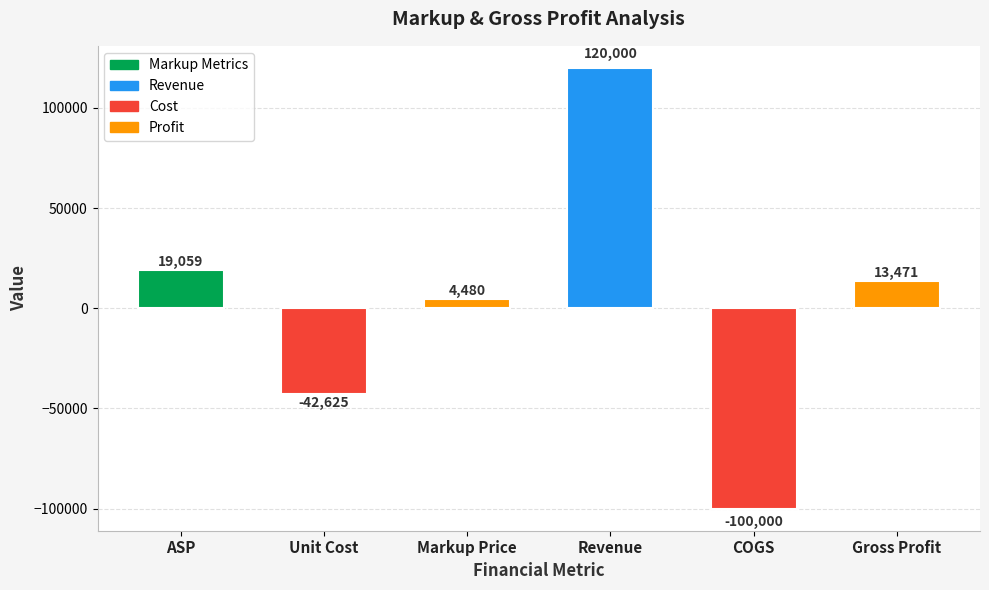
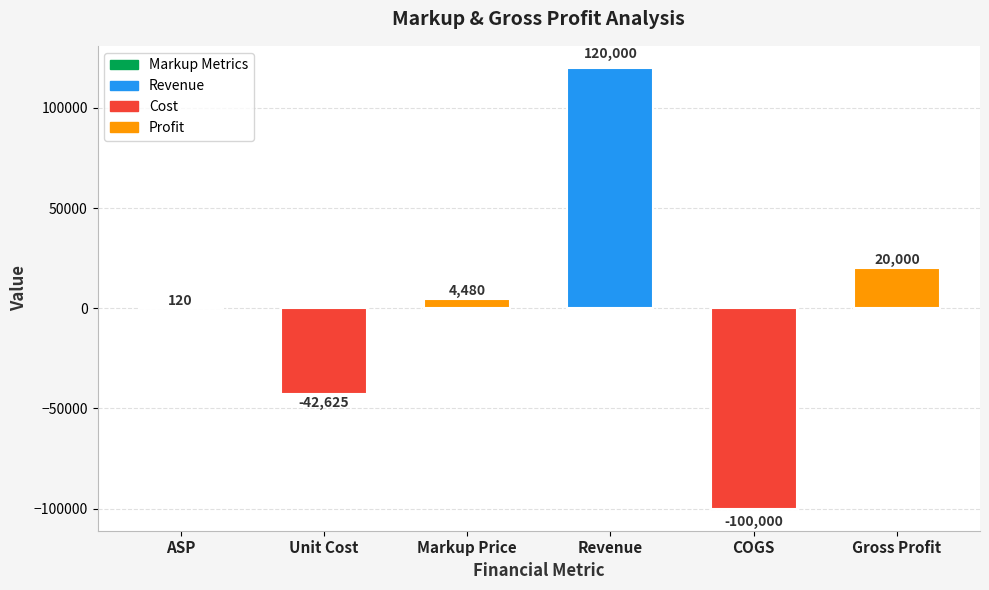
ASP: 19,059 -> 120
Gross Profit: 13,471 -> 20,000
